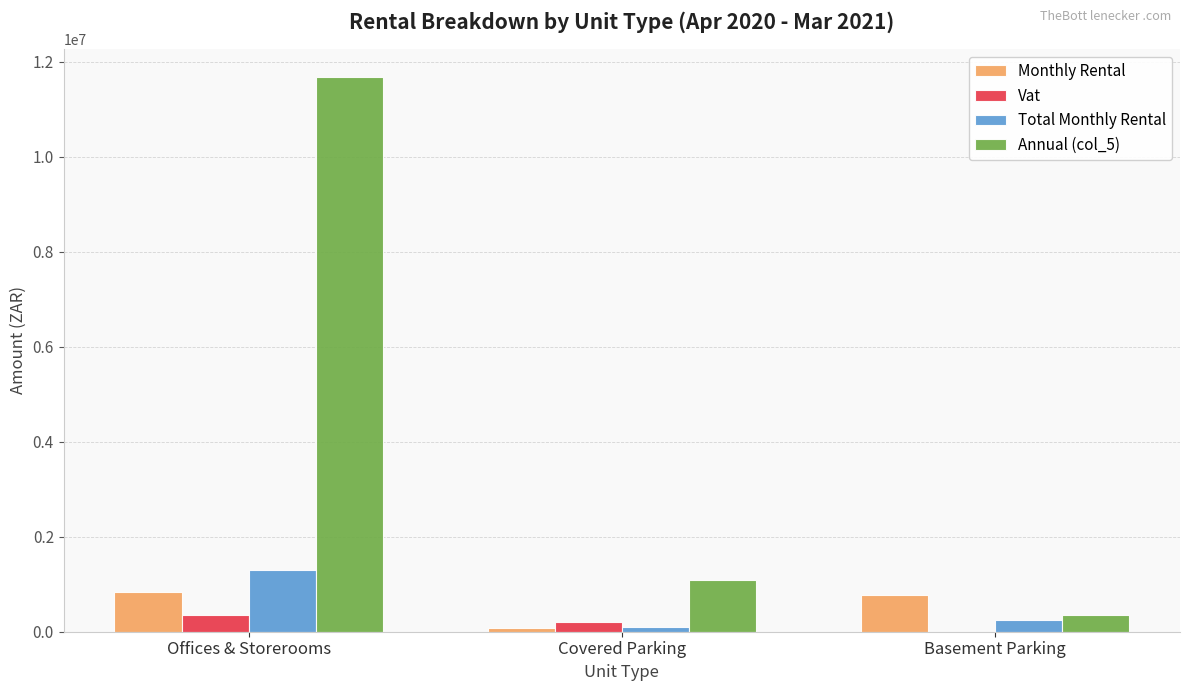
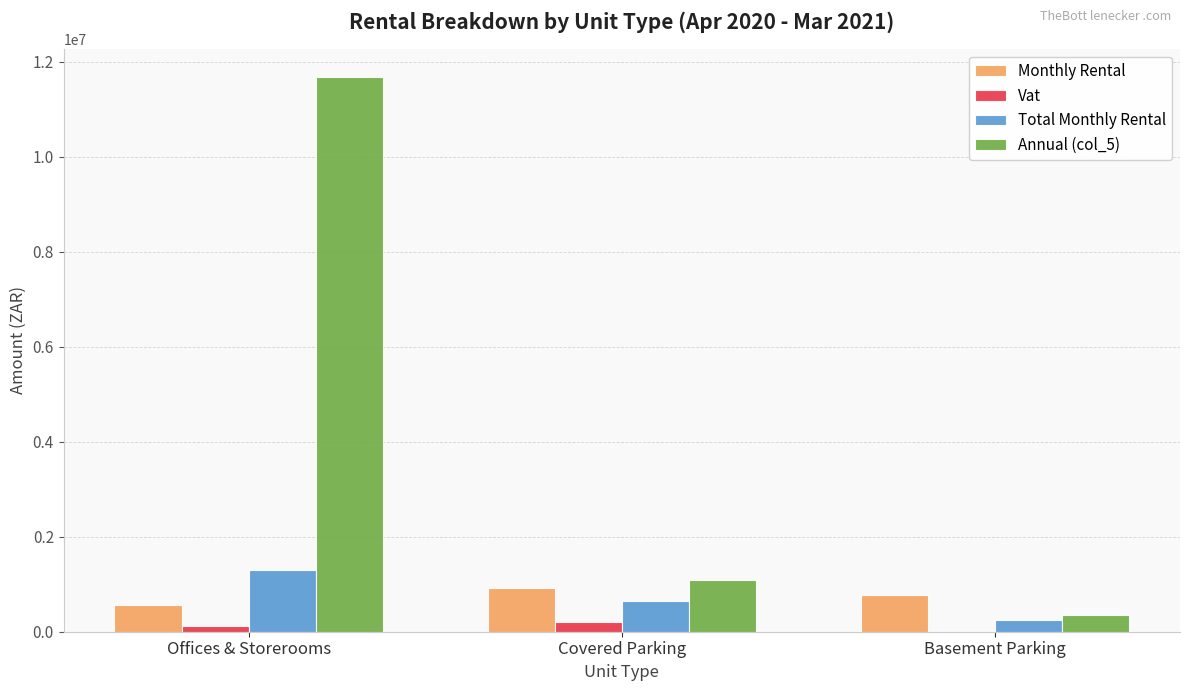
Monthly Rental, Offices & Storerooms: 800000 -> 600000
Vat, Offices & Storerooms: 400000 -> 100000
Monthly Rental, Covered Parking: 100000 -> 900000
Total Monthly Rental, Covered Parking: 100000 -> 600000
